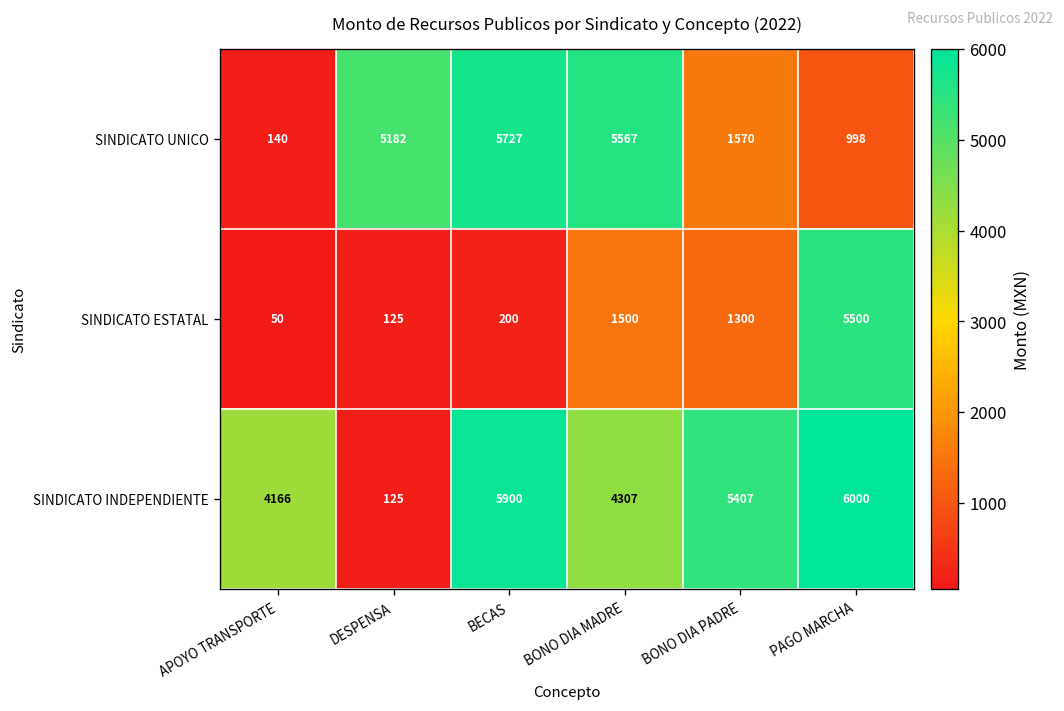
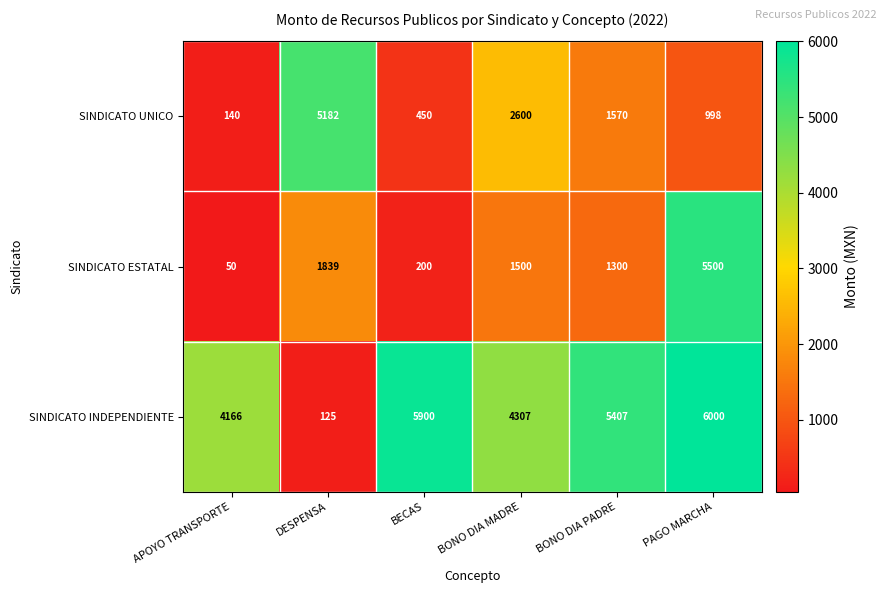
SINDICATO UNICO, BECAS: 5727 -> 450
SINDICATO UNICO, BONO DIA MADRE: 5567 -> 2600
SINDICATO ESTATAL, DESPENSA: 125 -> 1839
